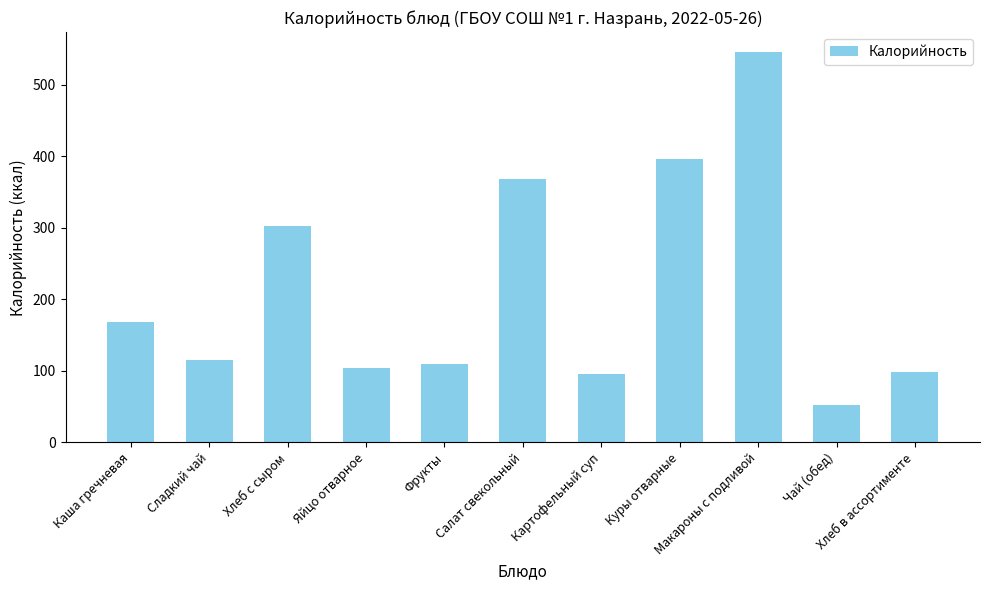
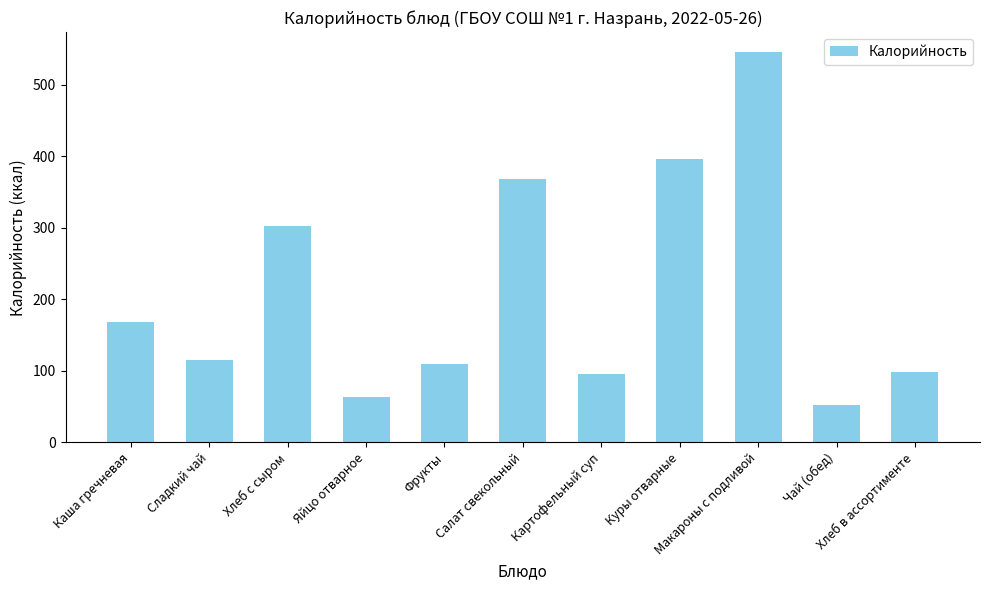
Яйцо отварное: 100 -> 60
